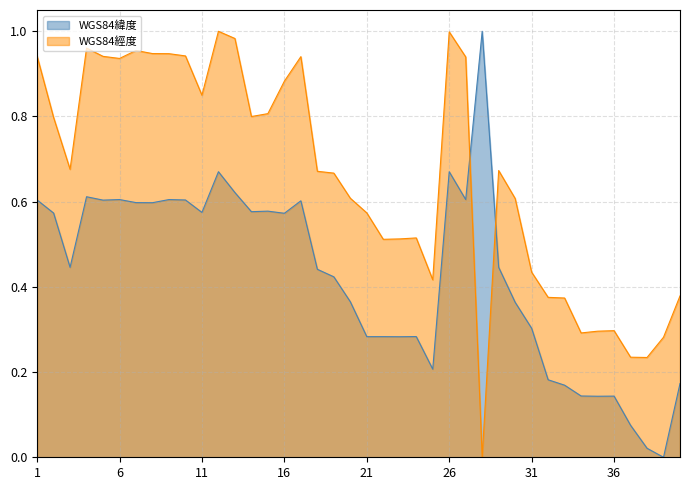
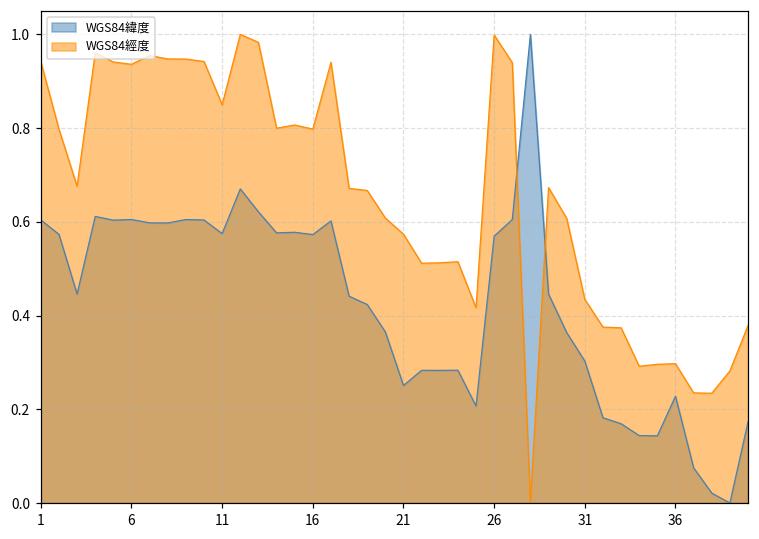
WGS84經度, 16: 0.88 -> 0.80
WGS84緯度, 21: 0.28 -> 0.25
WGS84緯度, 26: 0.67 -> 0.57
WGS84緯度, 36: 0.14 -> 0.23
